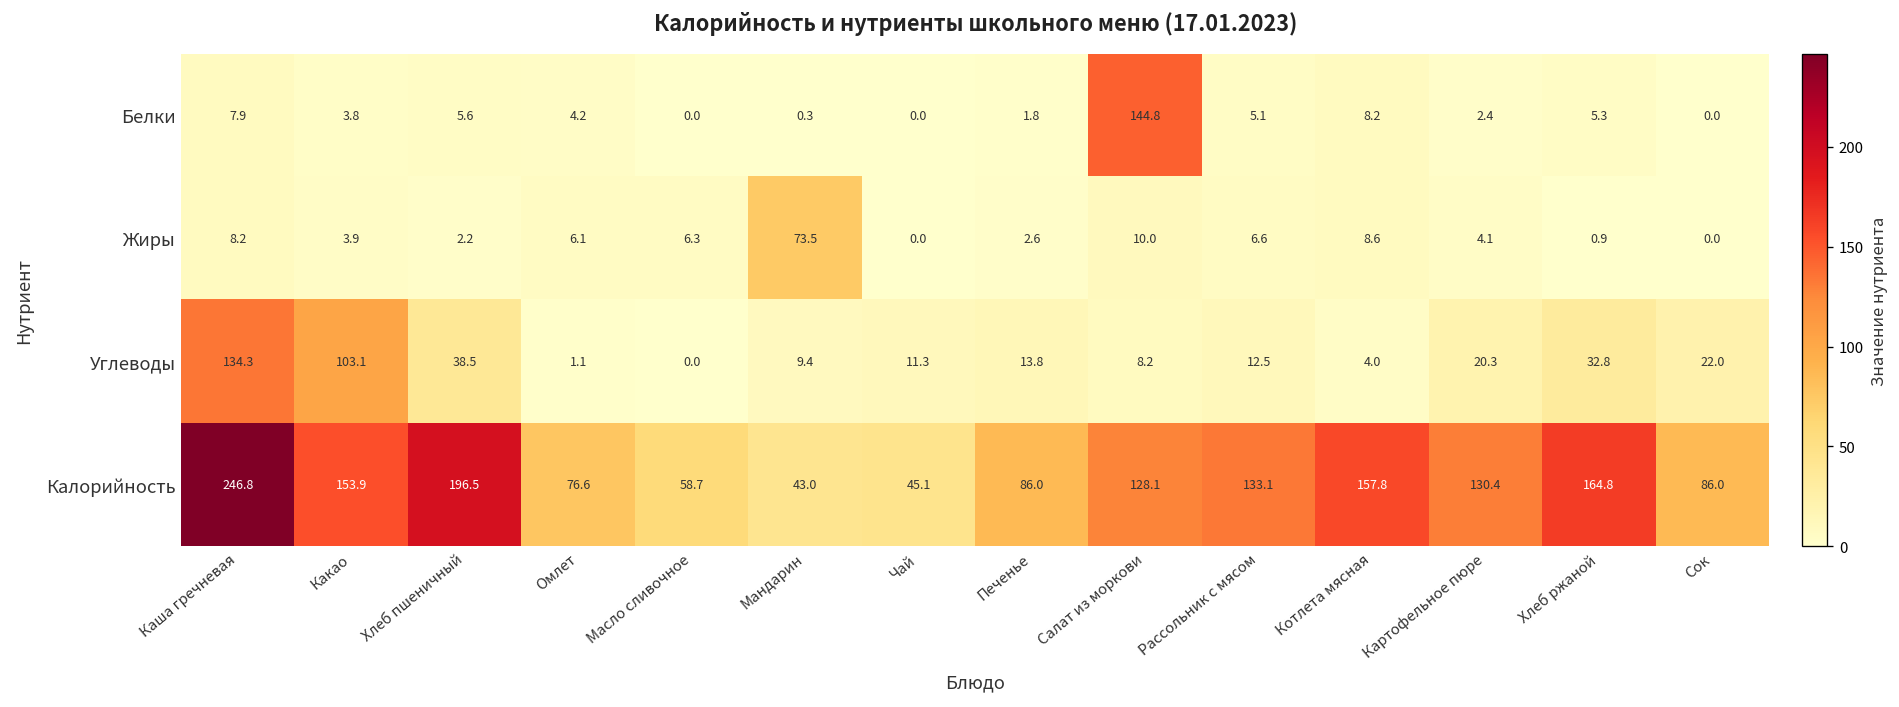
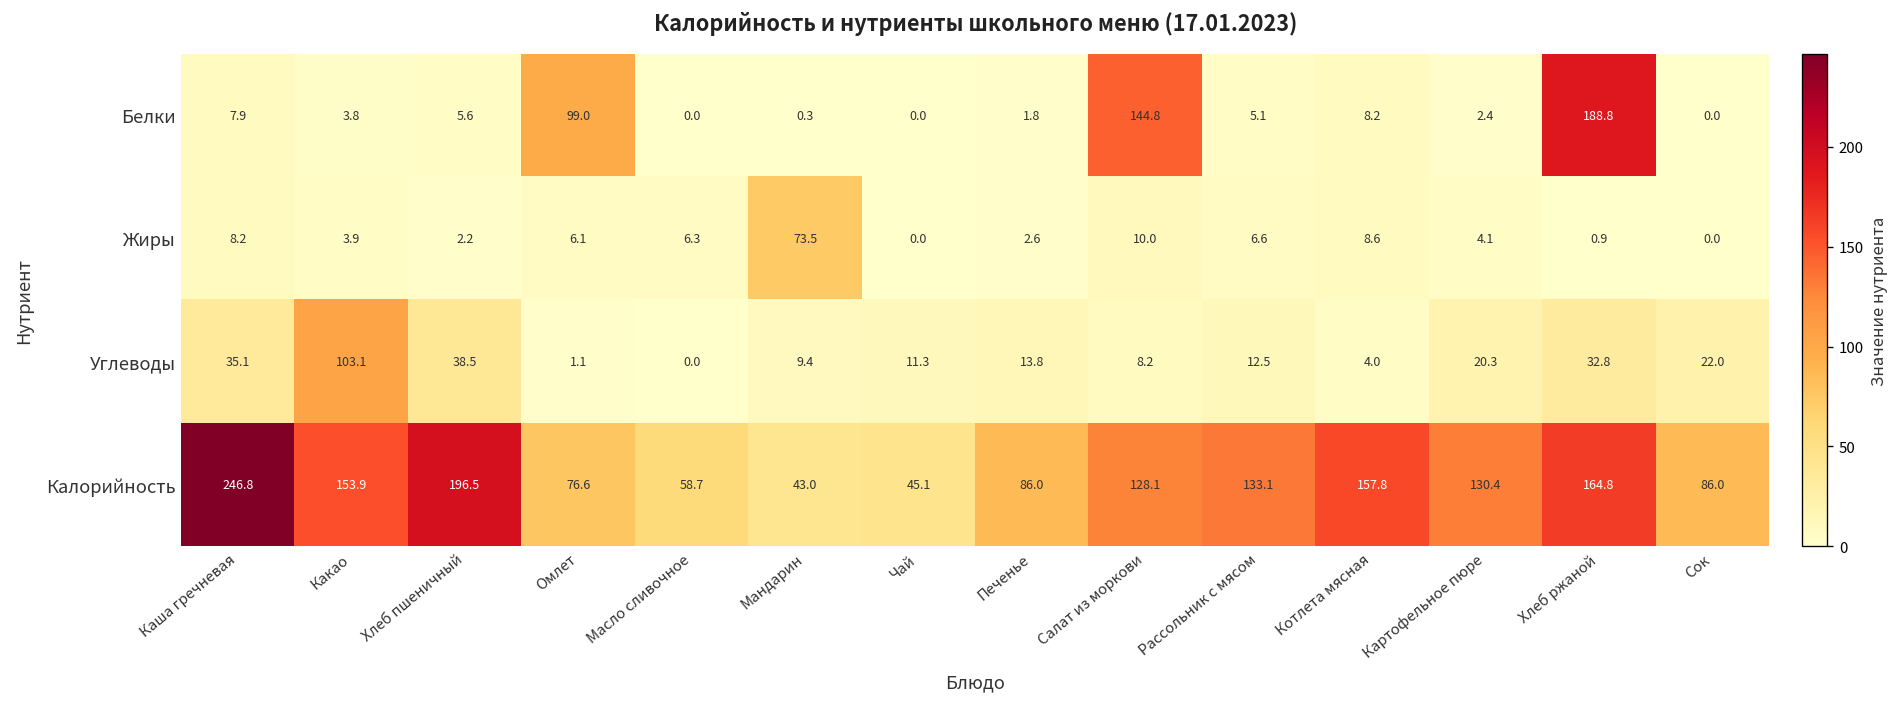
Белки, Омлет: 4.2 -> 99.0
Белки, Хлеб ржаной: 5.3 -> 188.8
Углеводы, Каша гречневая: 134.3 -> 35.1
